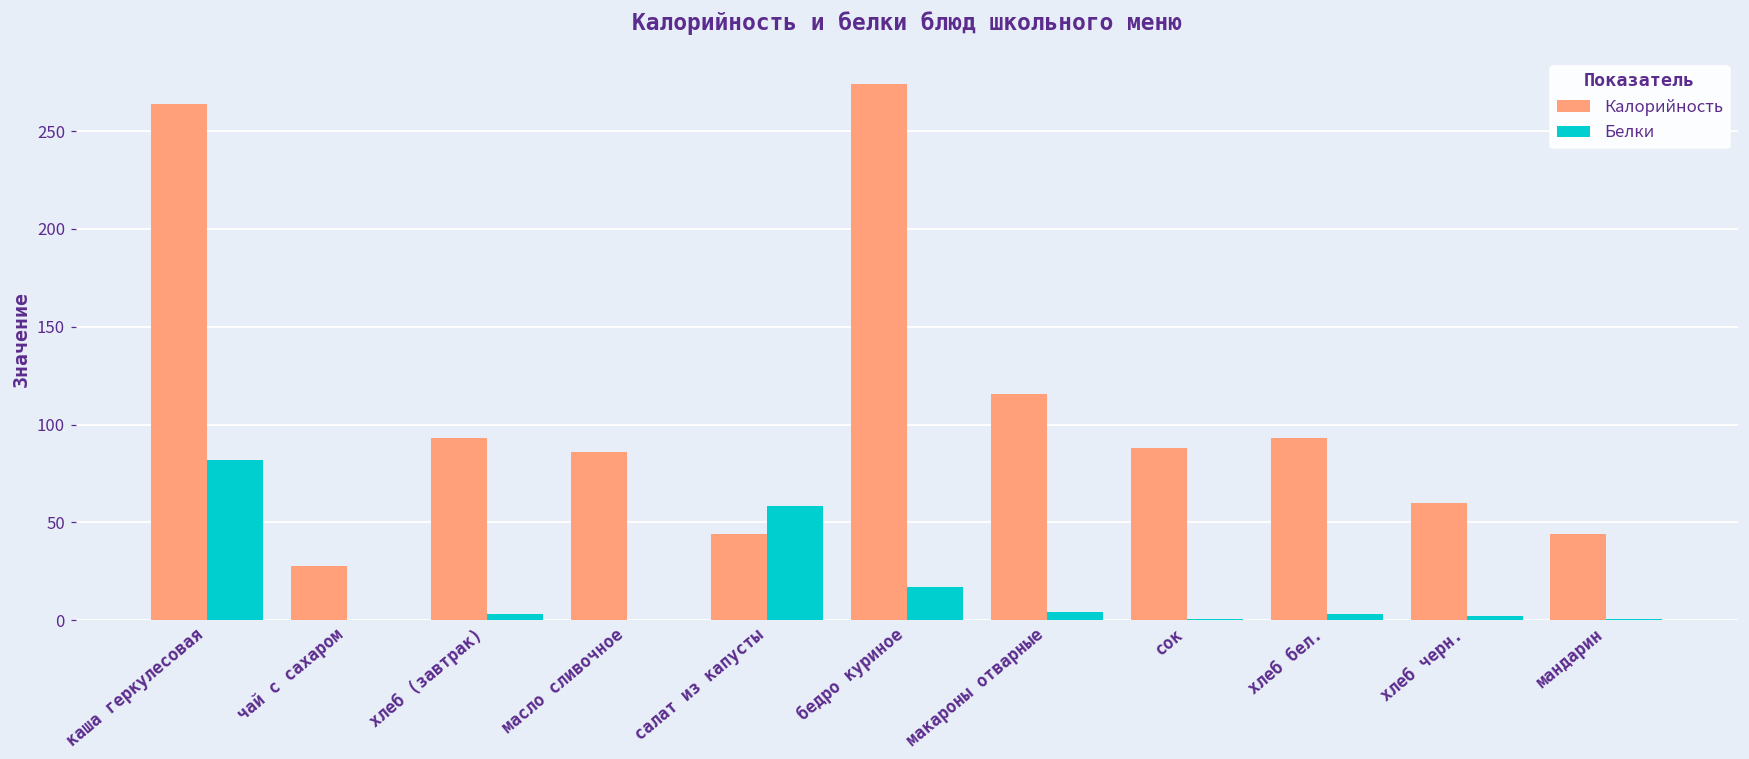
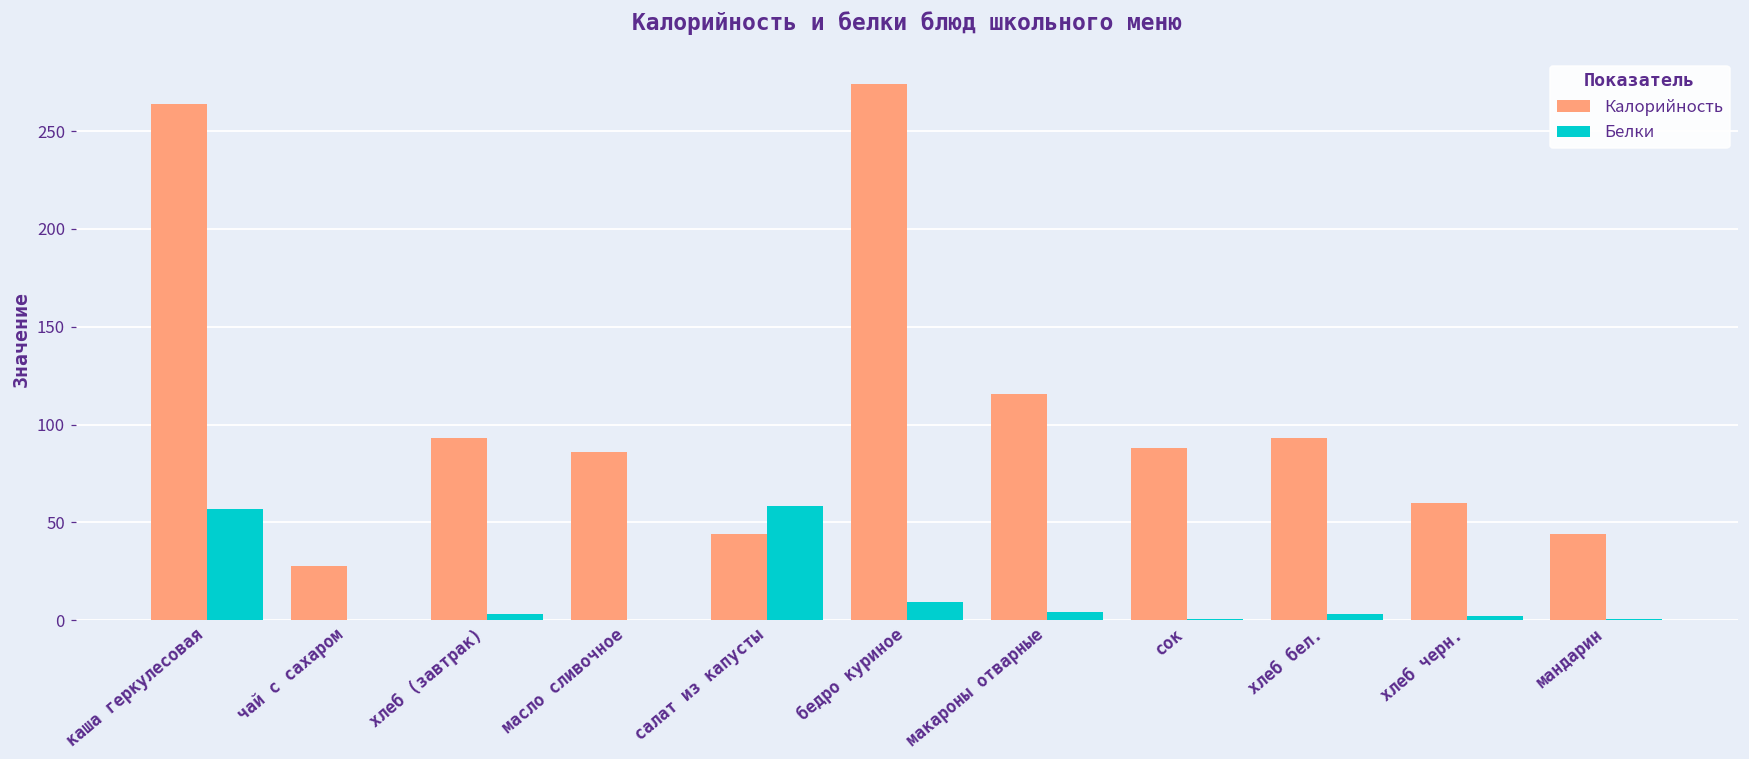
Белки, каша геркулесовая: 82 -> 57
Белки, бедро куриное: 17 -> 10
